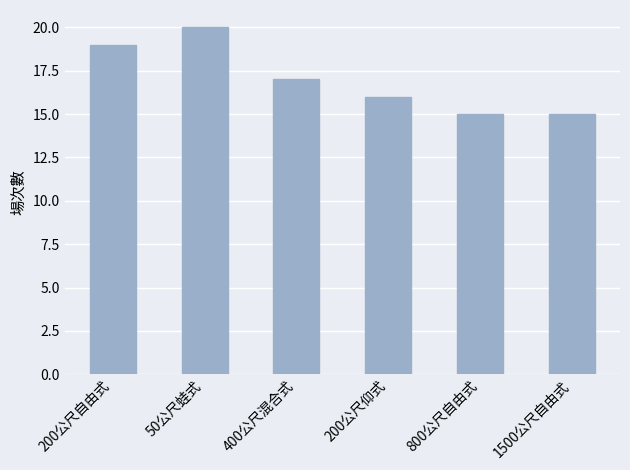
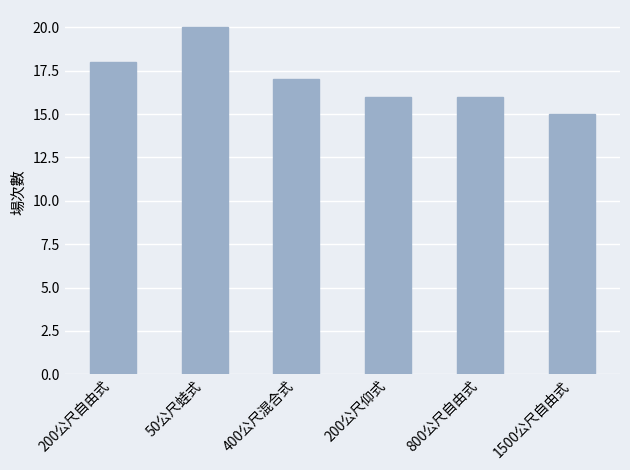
200公尺自由式: 19 -> 18
800公尺自由式: 15 -> 16
